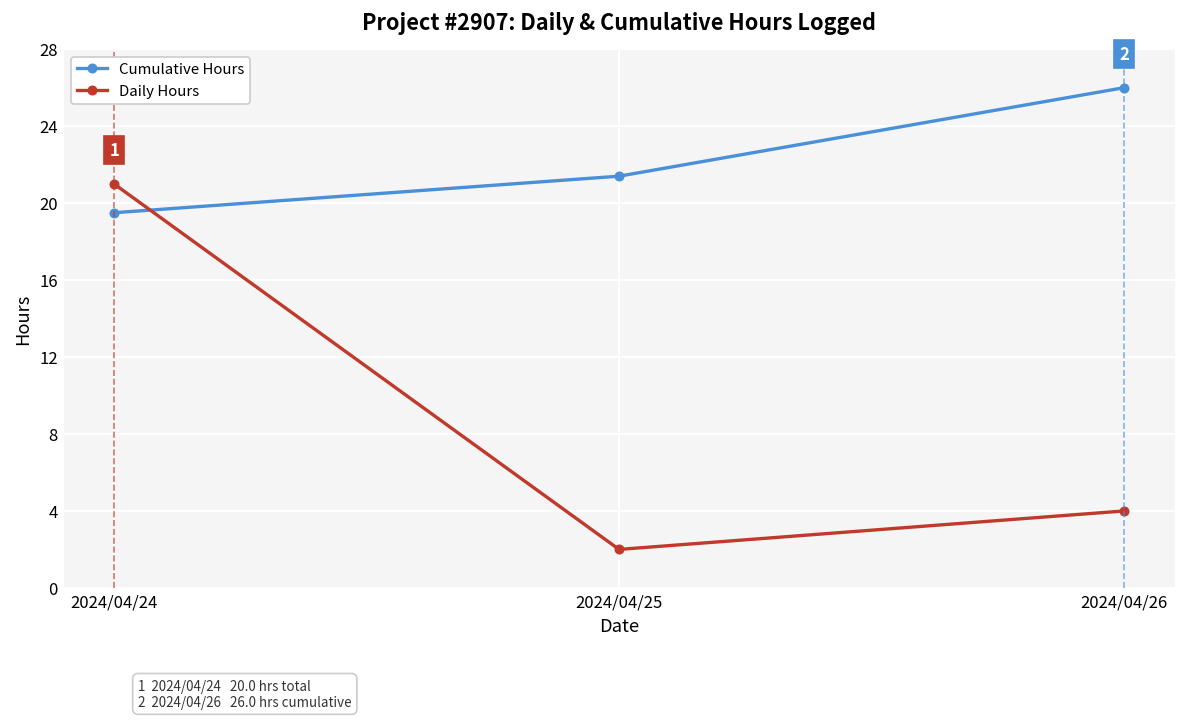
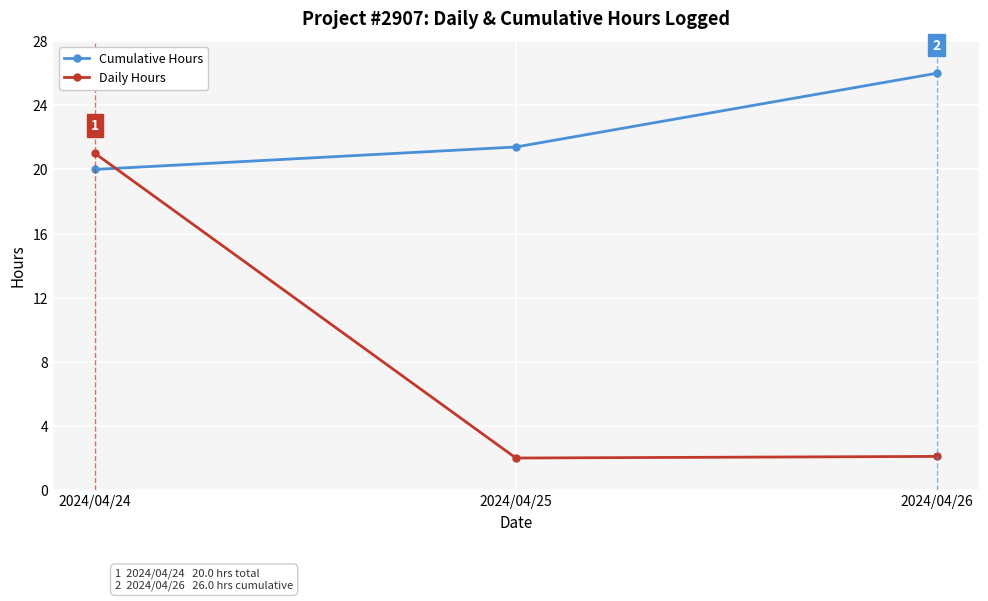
Cumulative Hours, 2024/04/24: 19.5 -> 20.0
Daily Hours, 2024/04/26: 4.0 -> 2.1
